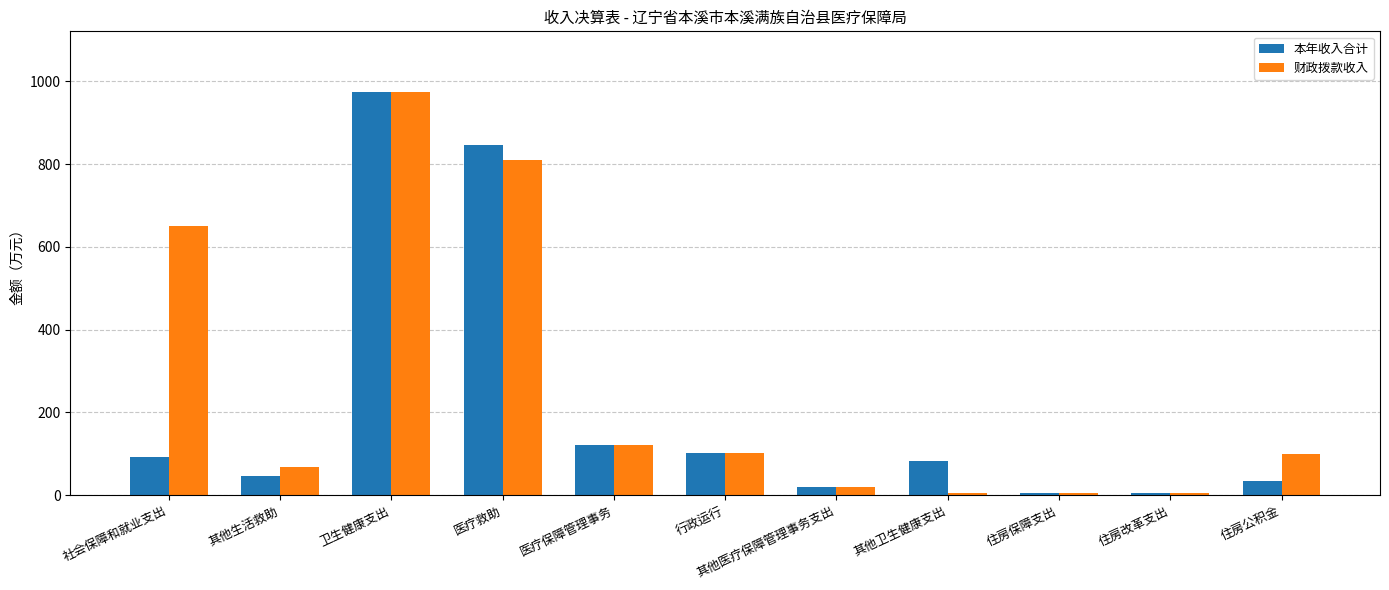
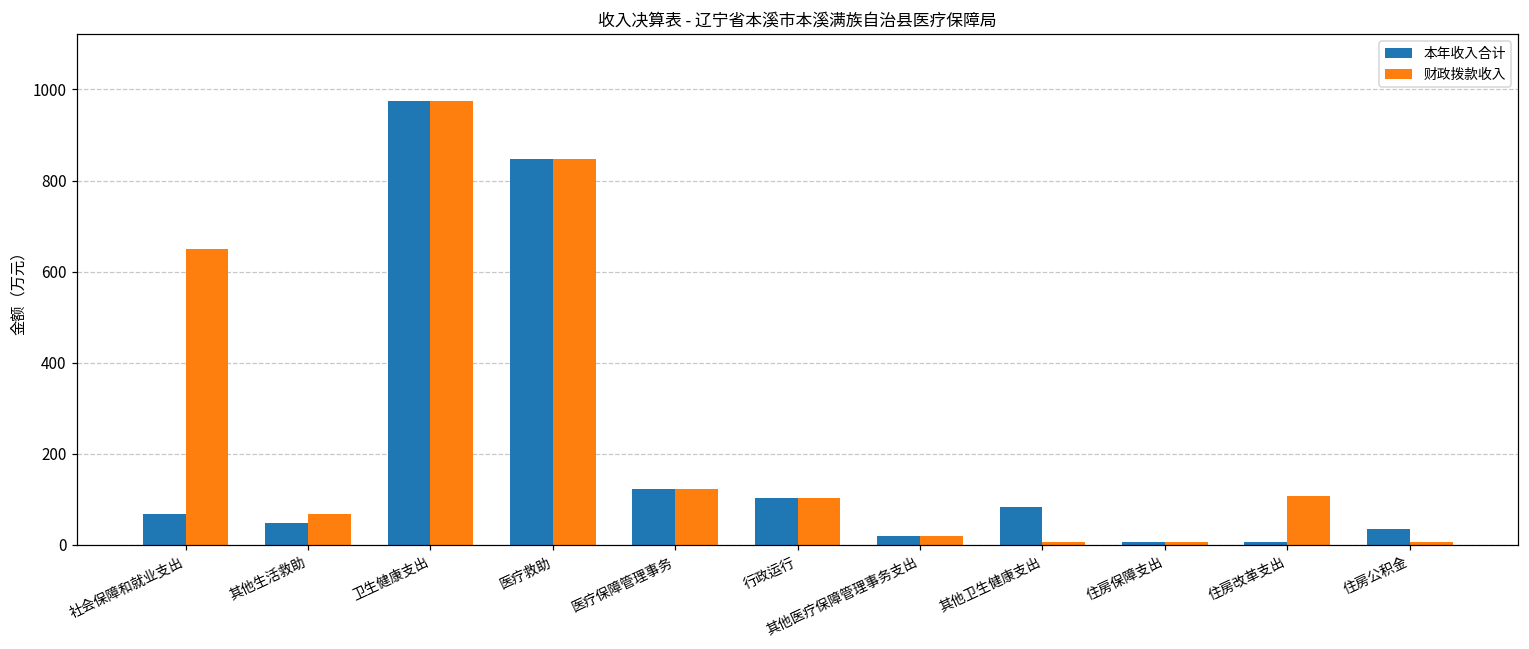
本年收入合计, 社会保障和就业支出: 90 -> 70
财政拨款收入, 医疗救助: 810 -> 850
财政拨款收入, 住房改革支出: 10 -> 110
财政拨款收入, 住房公积金: 100 -> 10
